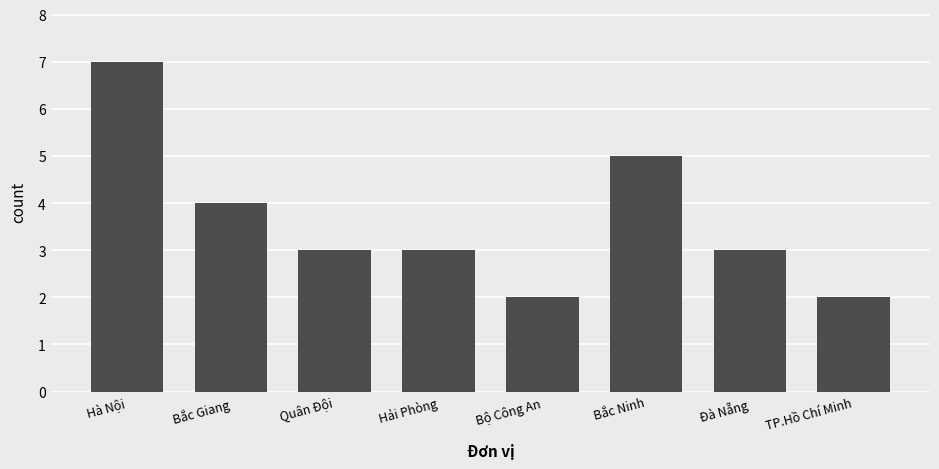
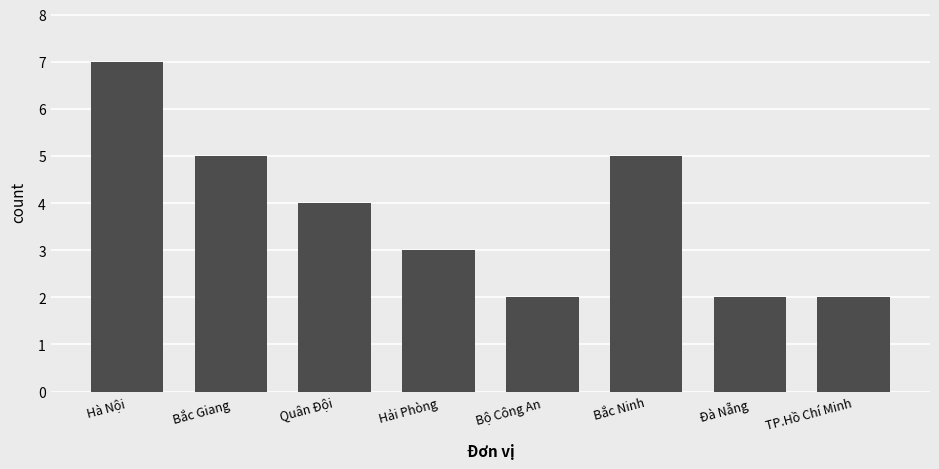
Bắc Giang: 4 -> 5
Quân Đội: 3 -> 4
Đà Nẵng: 3 -> 2
